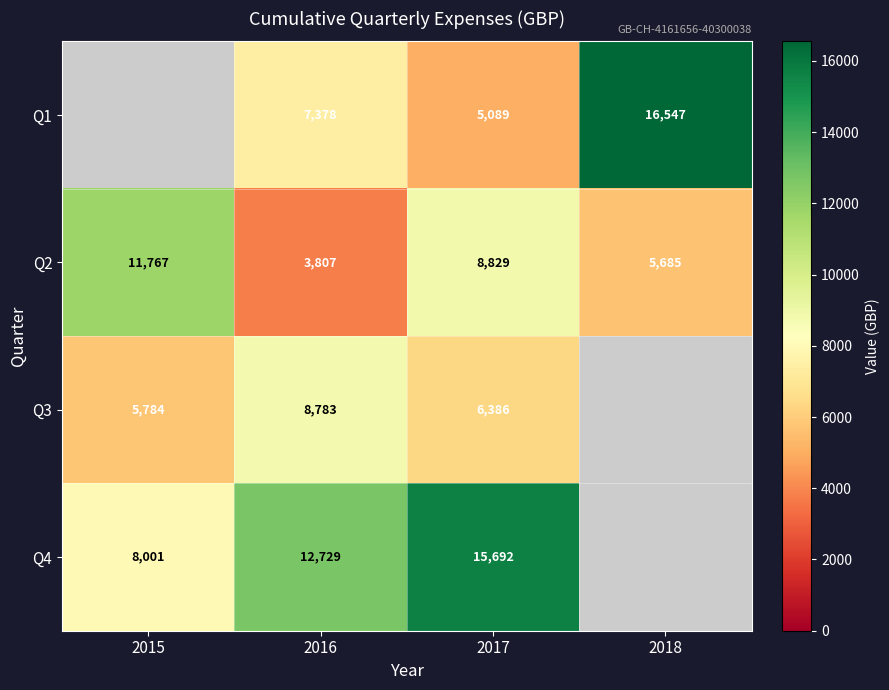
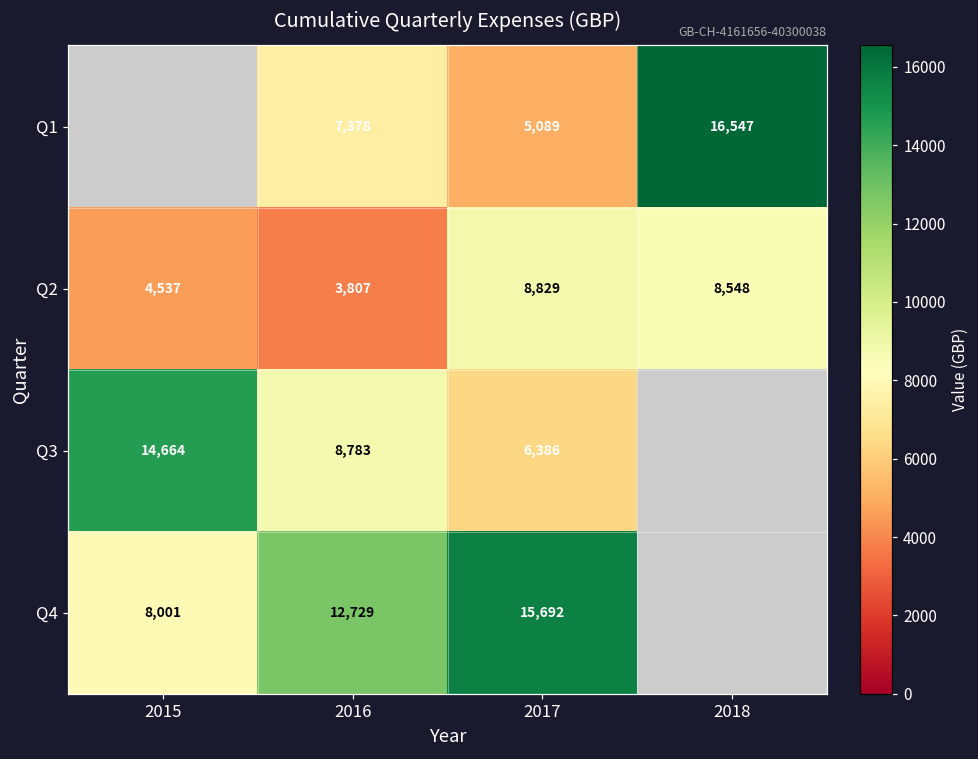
Q2, 2015: 11,767 -> 4,537
Q2, 2018: 5,685 -> 8,548
Q3, 2015: 5,784 -> 14,664
